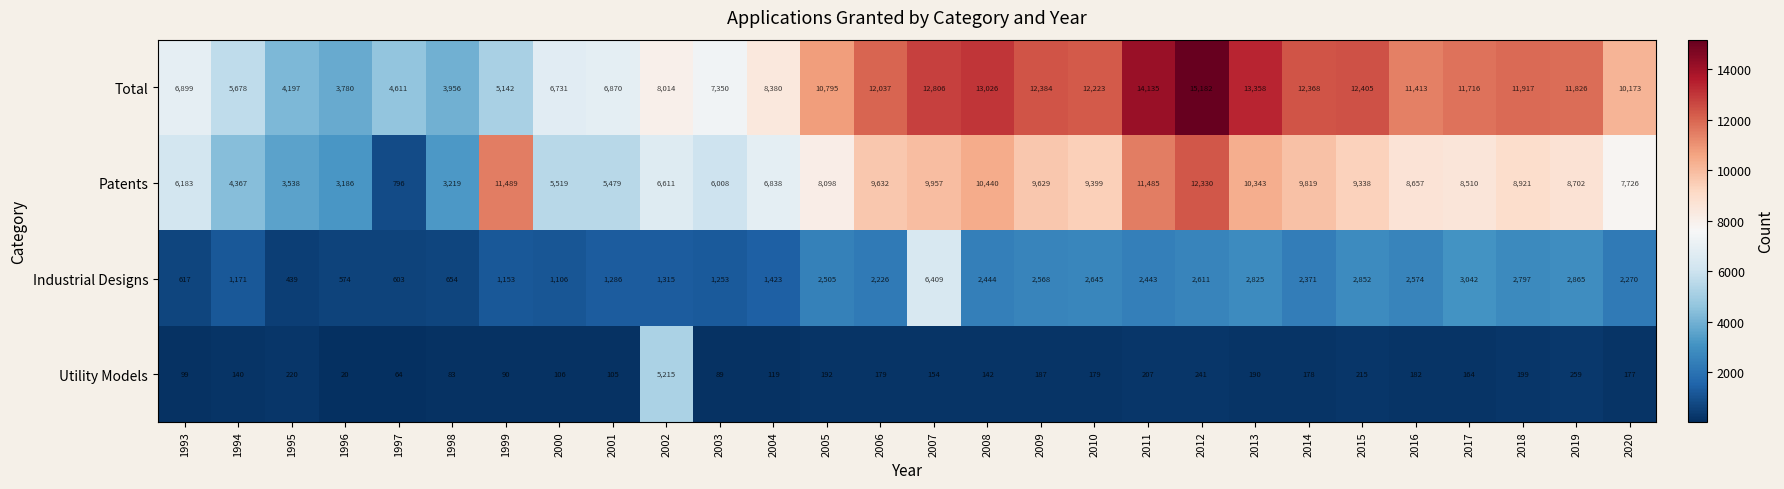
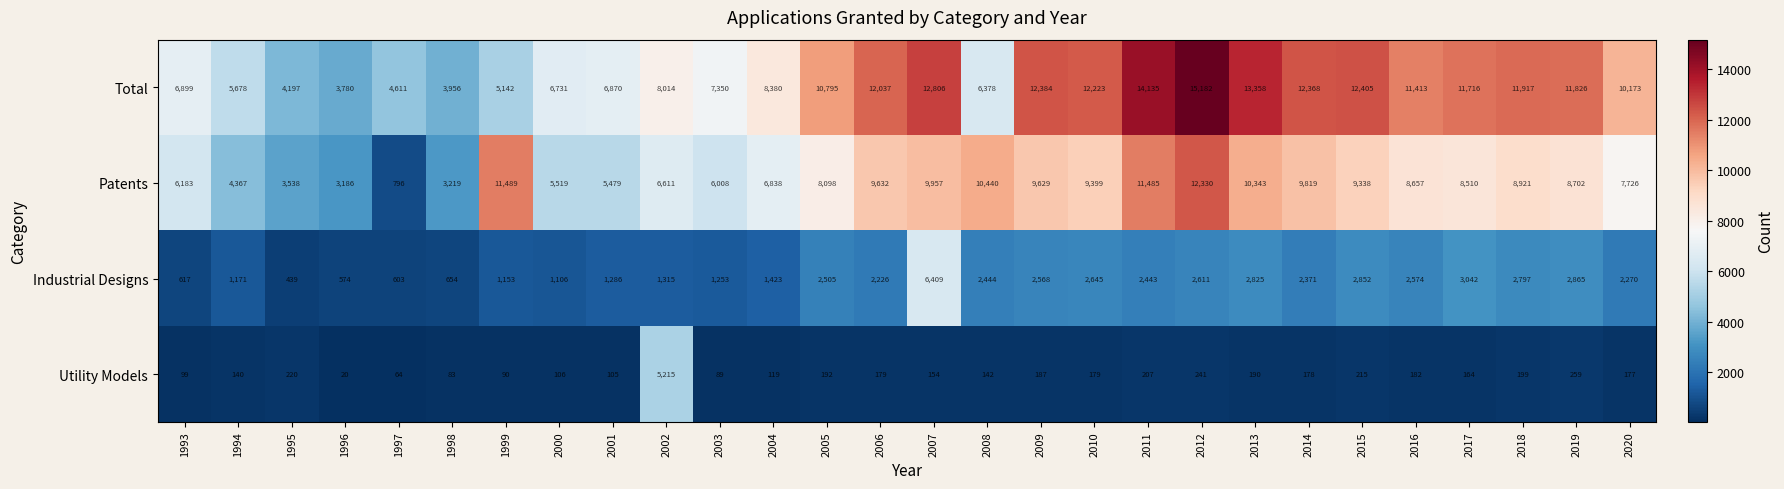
Total, 2008: 13,026 -> 6,378
